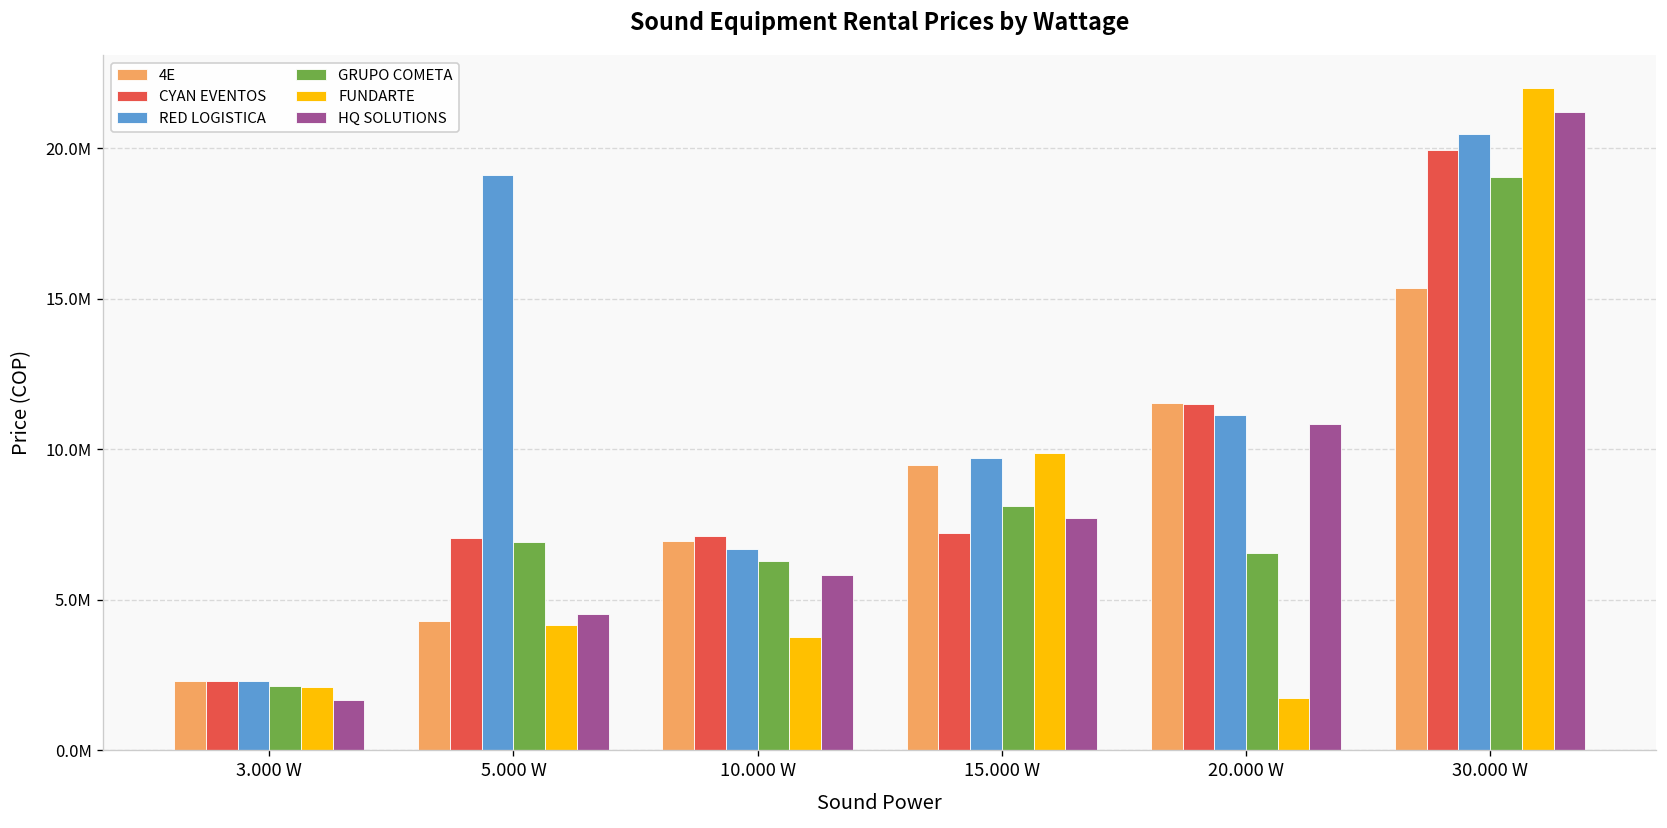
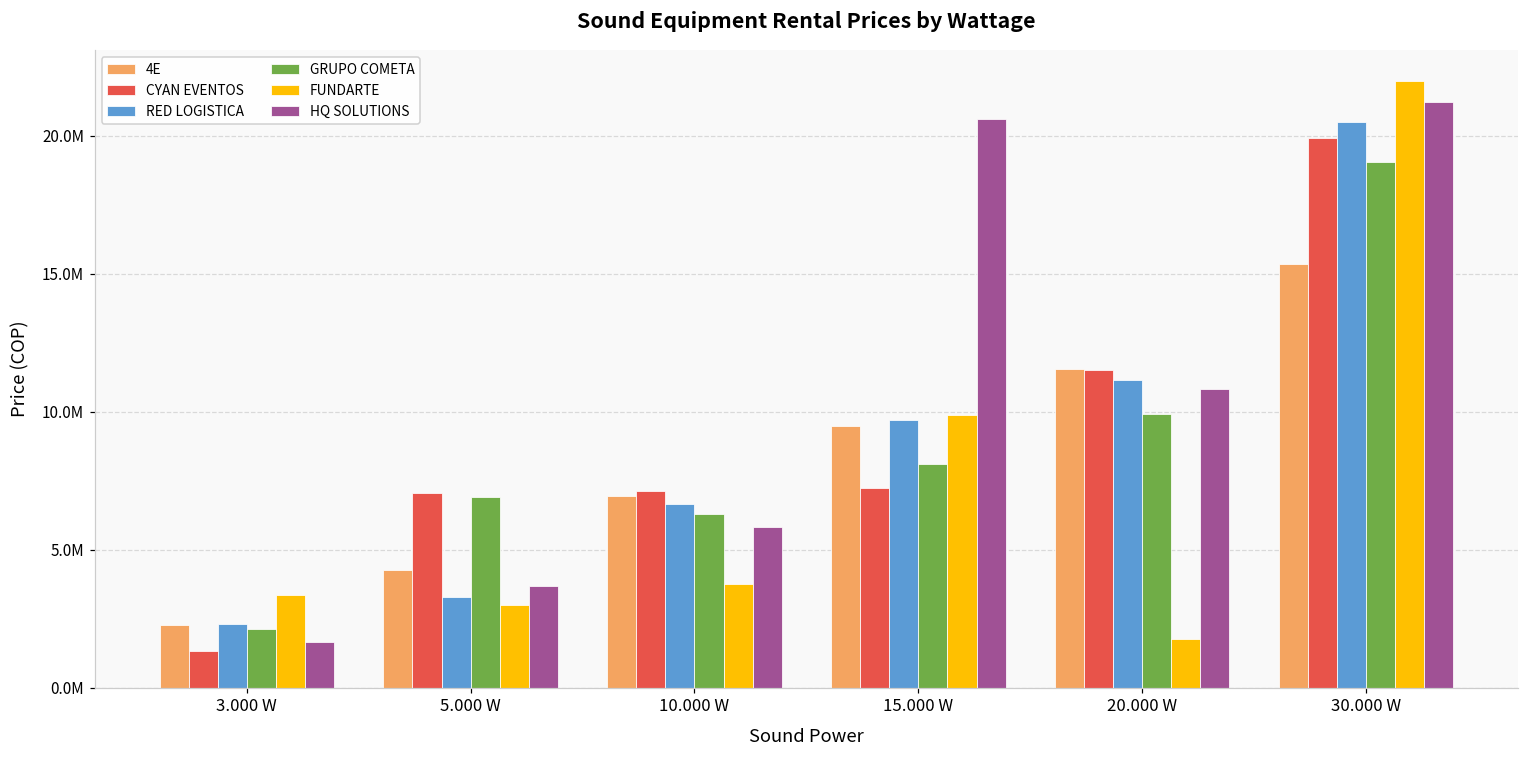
CYAN EVENTOS, 3.000 W: 2300000 -> 1300000
FUNDARTE, 3.000 W: 2100000 -> 3300000
RED LOGISTICA, 5.000 W: 19100000 -> 3300000
FUNDARTE, 5.000 W: 4200000 -> 3000000
HQ SOLUTIONS, 5.000 W: 4500000 -> 3700000
HQ SOLUTIONS, 15.000 W: 7700000 -> 20600000
GRUPO COMETA, 20.000 W: 6600000 -> 9900000
